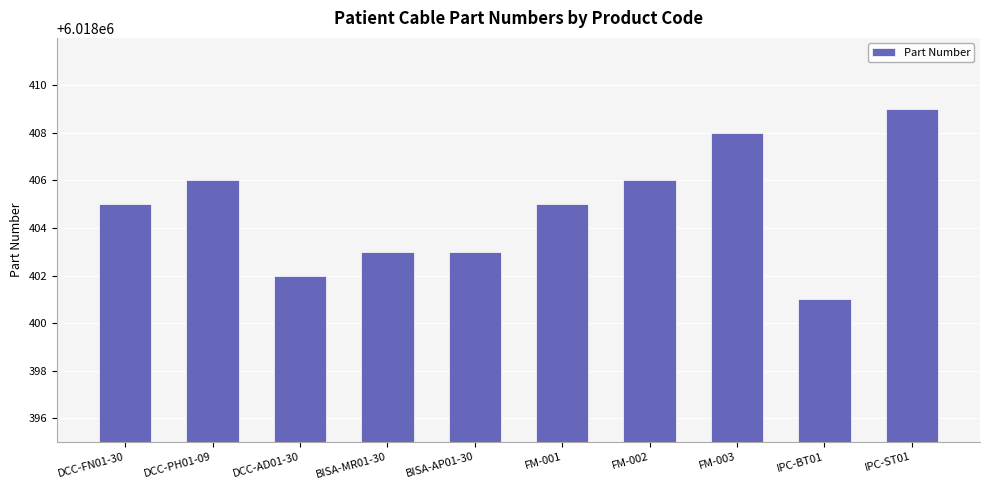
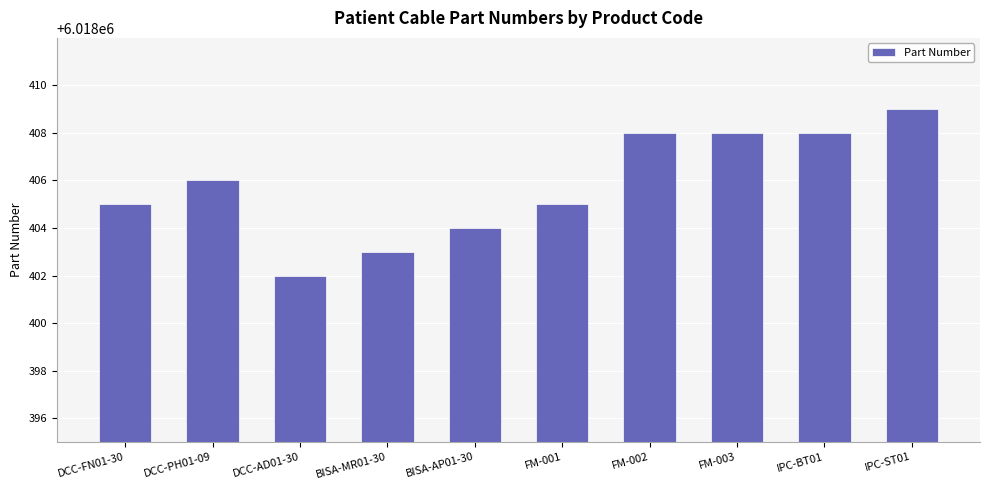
BISA-AP01-30: 6018403 -> 6018404
FM-002: 6018406 -> 6018408
IPC-BT01: 6018401 -> 6018408
